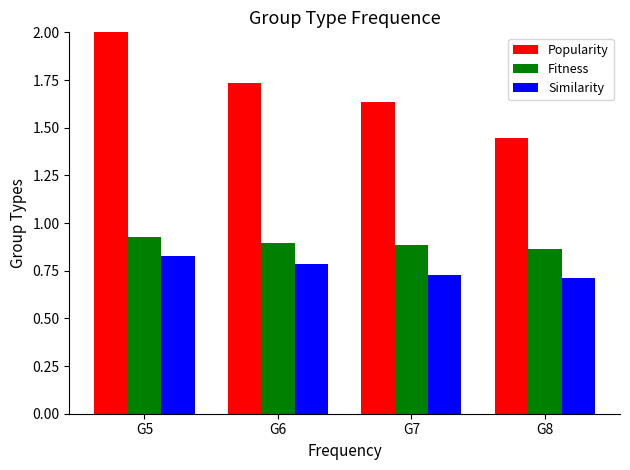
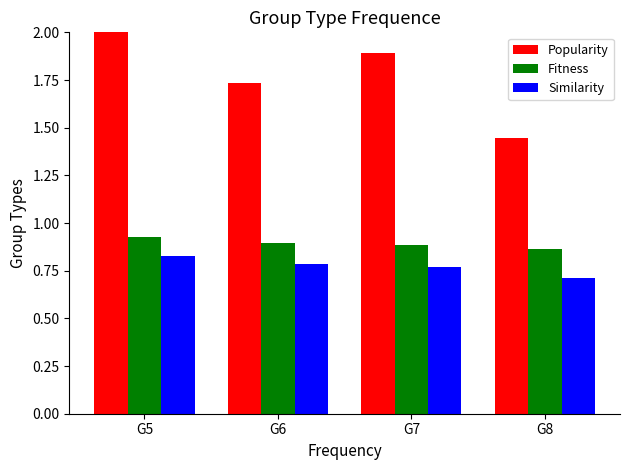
Popularity, G7: 1.63 -> 1.89
Similarity, G7: 0.73 -> 0.77
